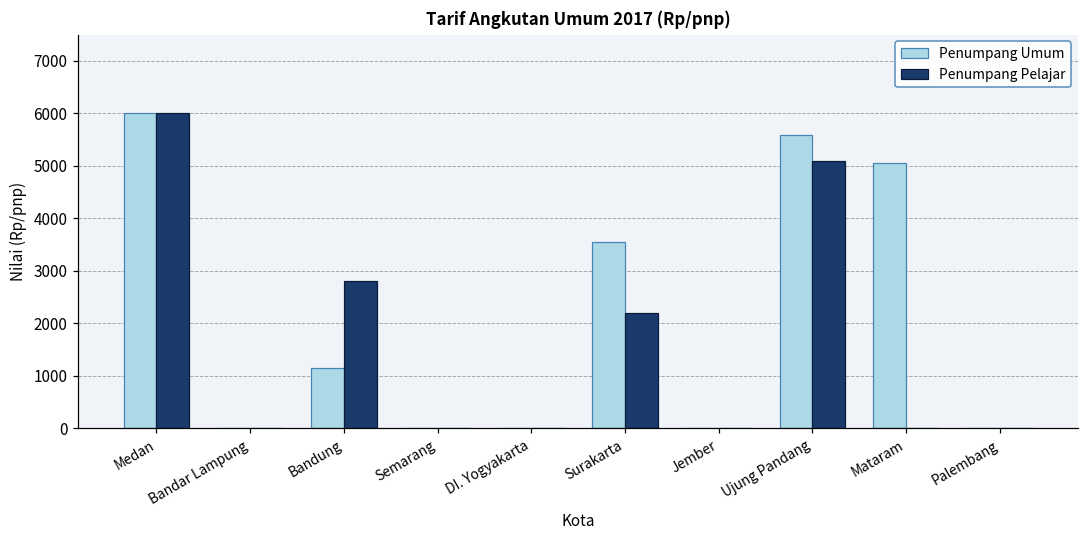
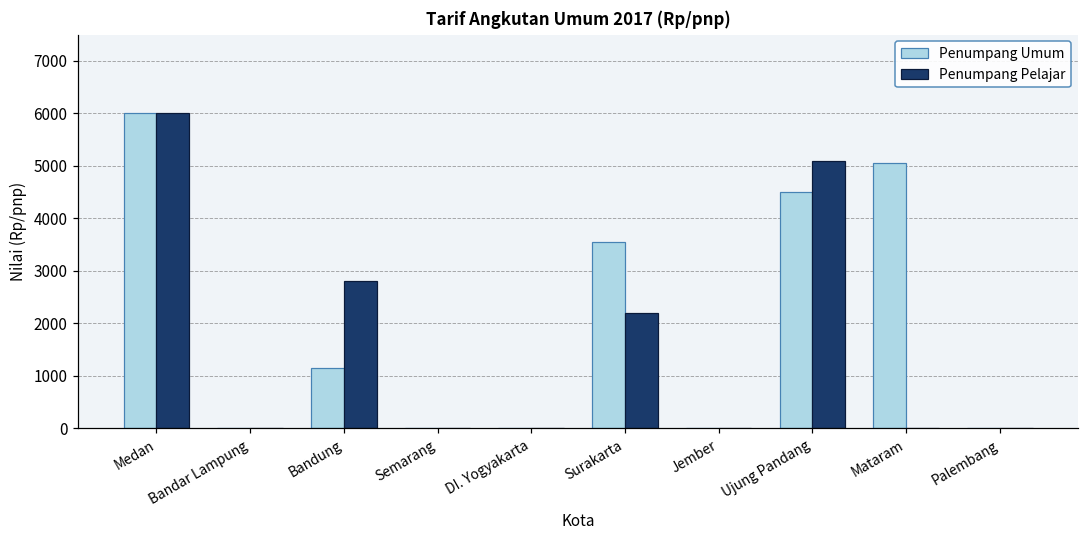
Penumpang Umum, Ujung Pandang: 5600 -> 4500
